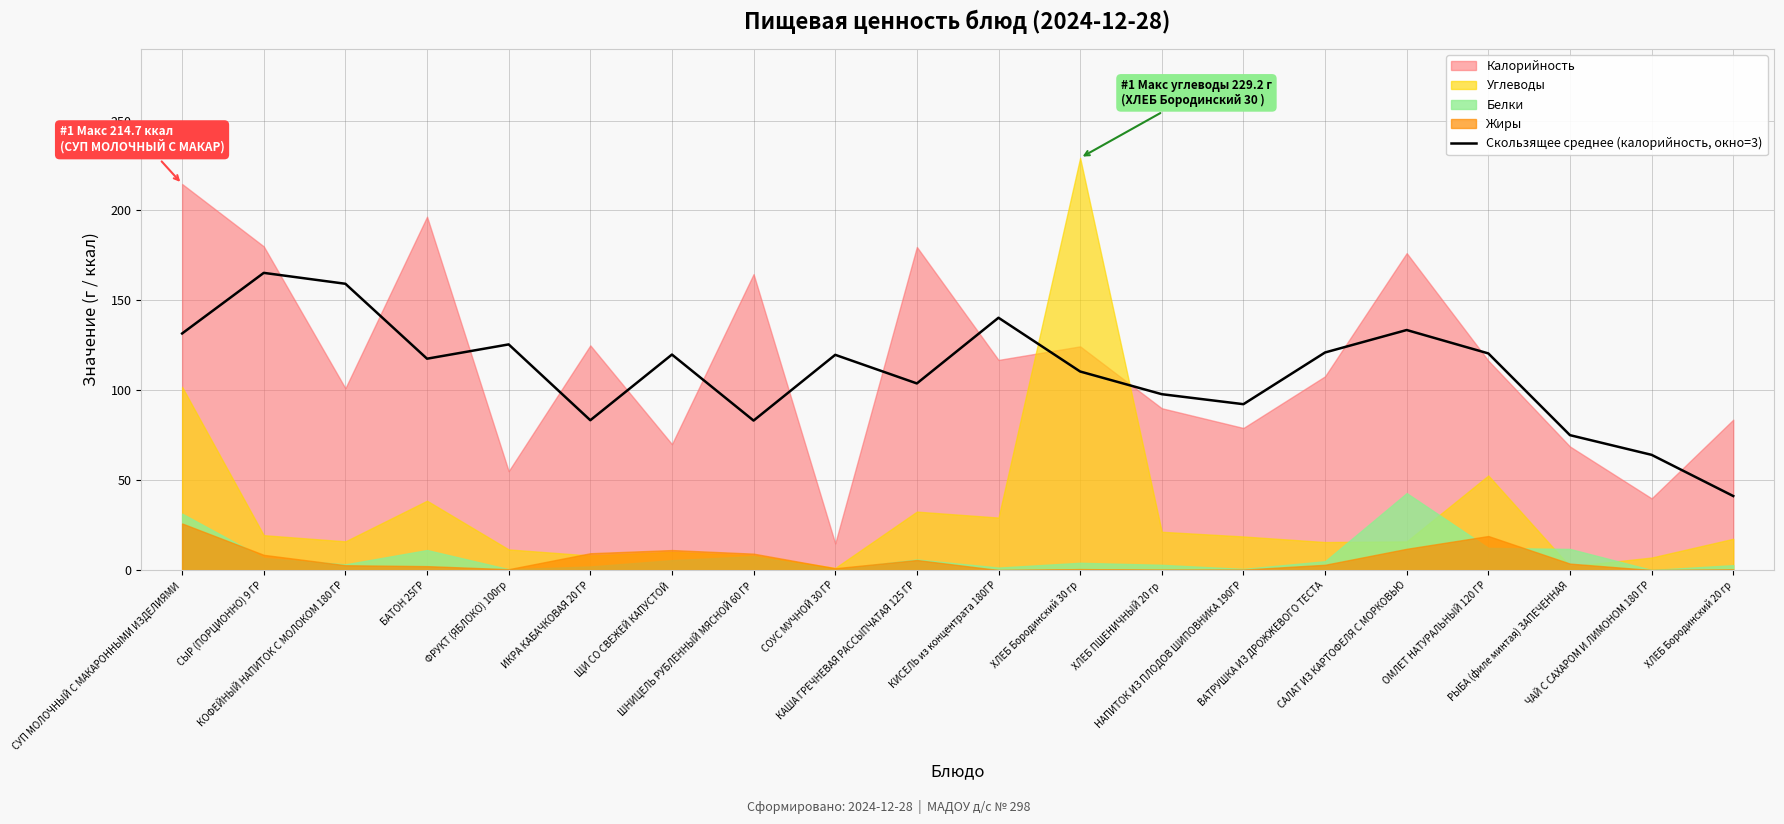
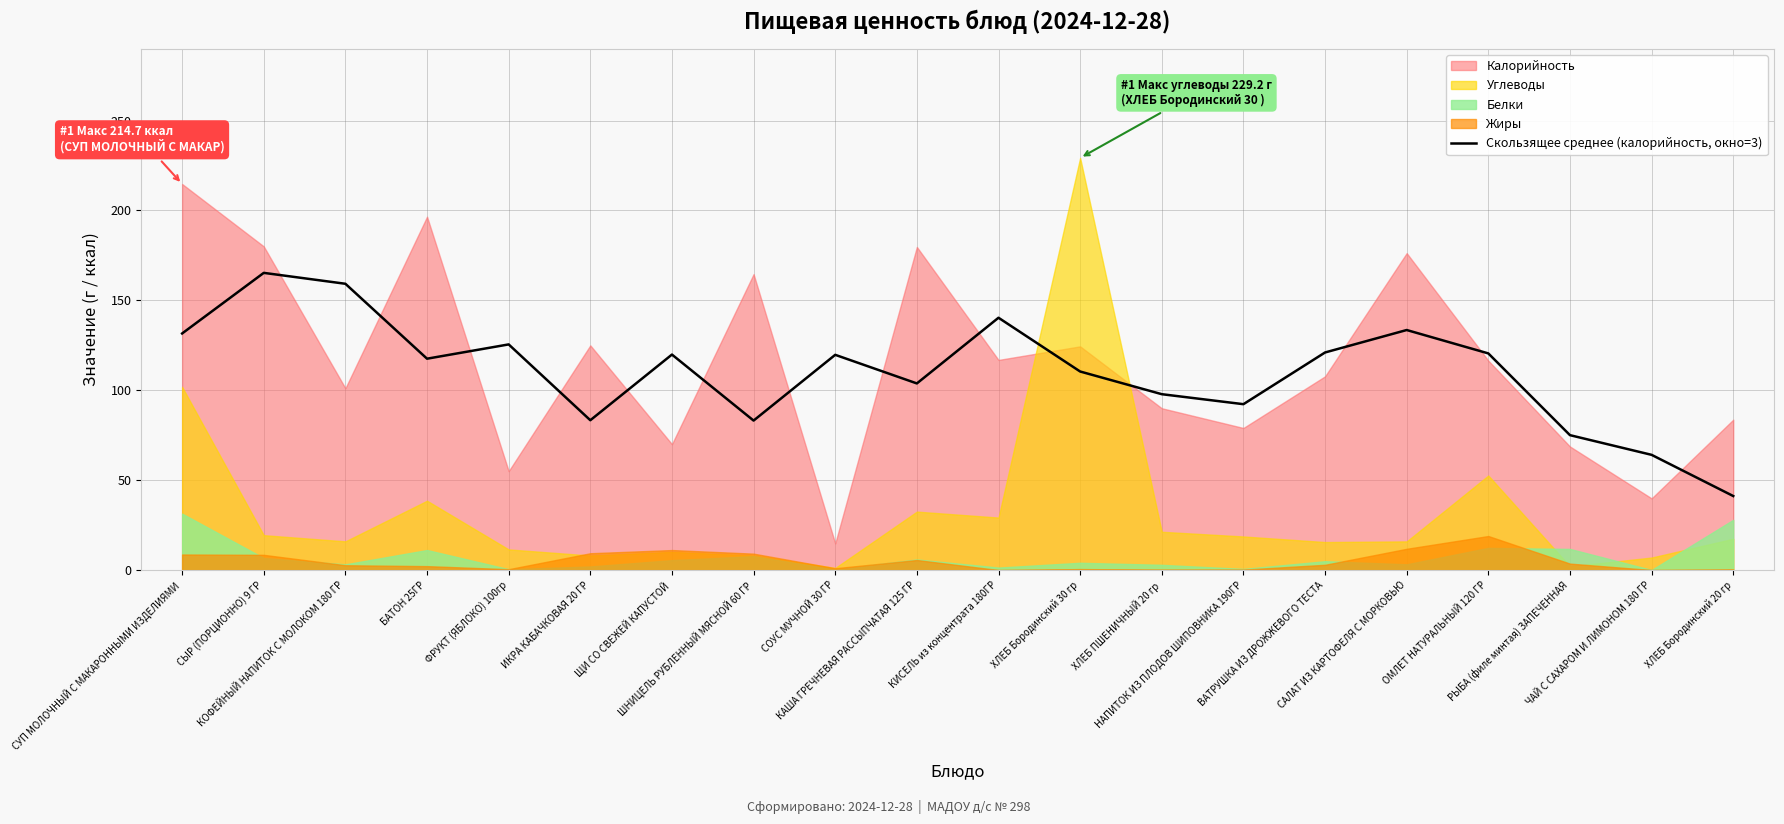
Жиры, СУП МОЛОЧНЫЙ С МАКАРОННЫМИ ИЗДЕЛИЯМИ: 26 -> 9
Белки, САЛАТ ИЗ КАРТОФЕЛЯ С МОРКОВЬЮ: 43 -> 3
Белки, ХЛЕБ Бородинский 20 гр: 3 -> 28
